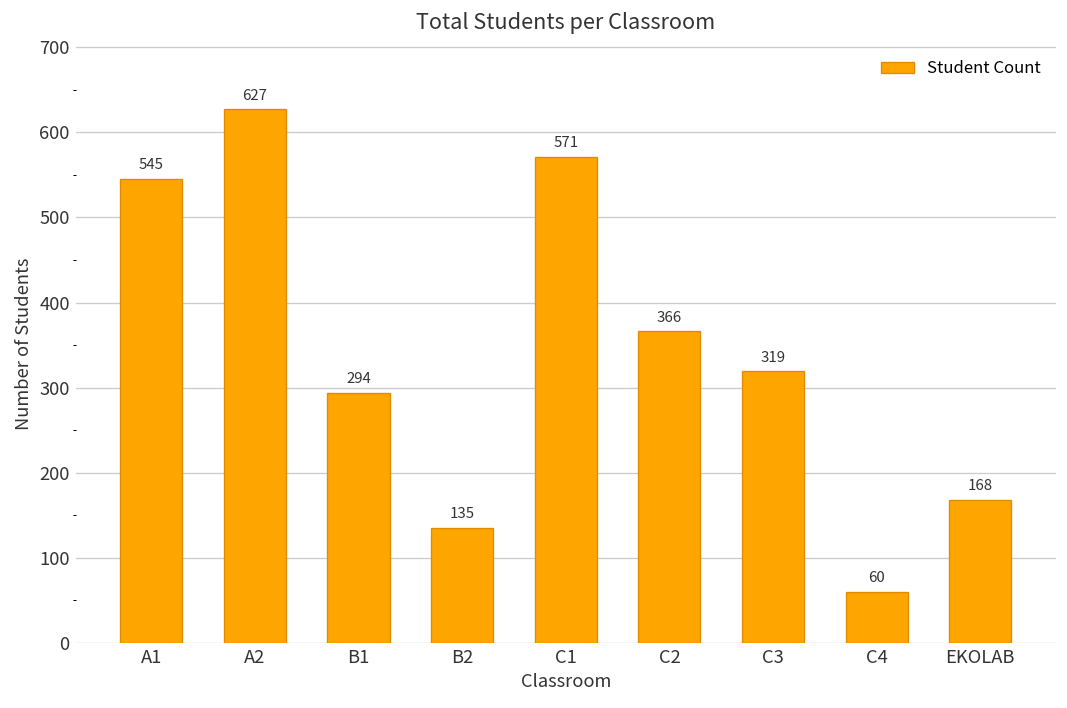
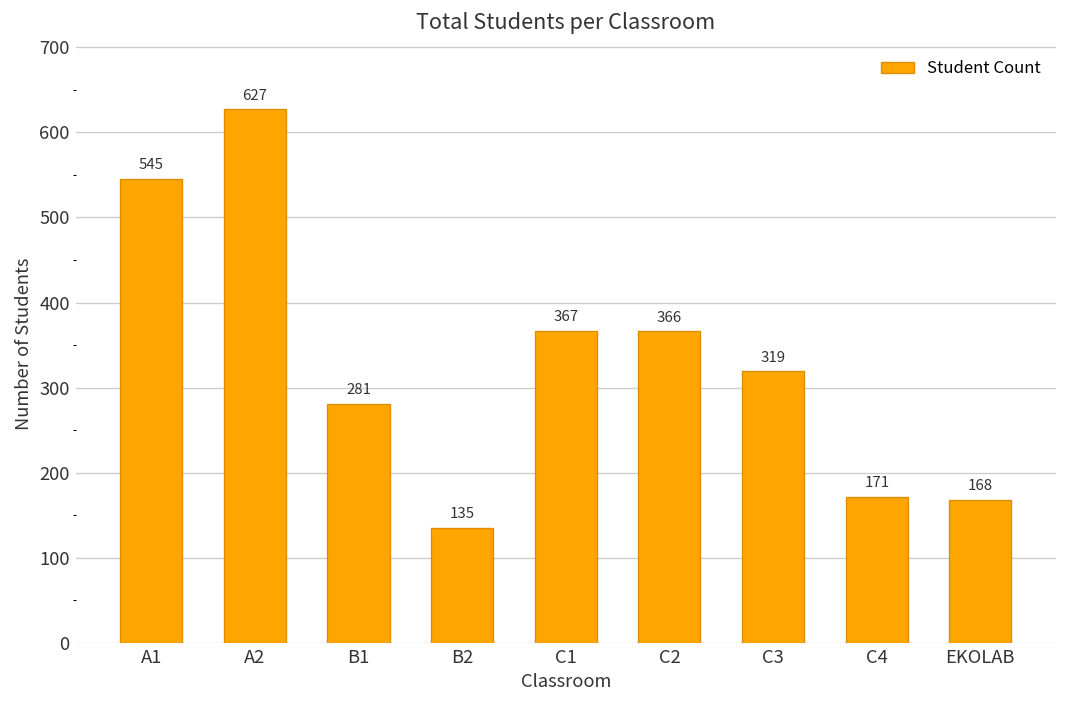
B1: 294 -> 281
C1: 571 -> 367
C4: 60 -> 171
